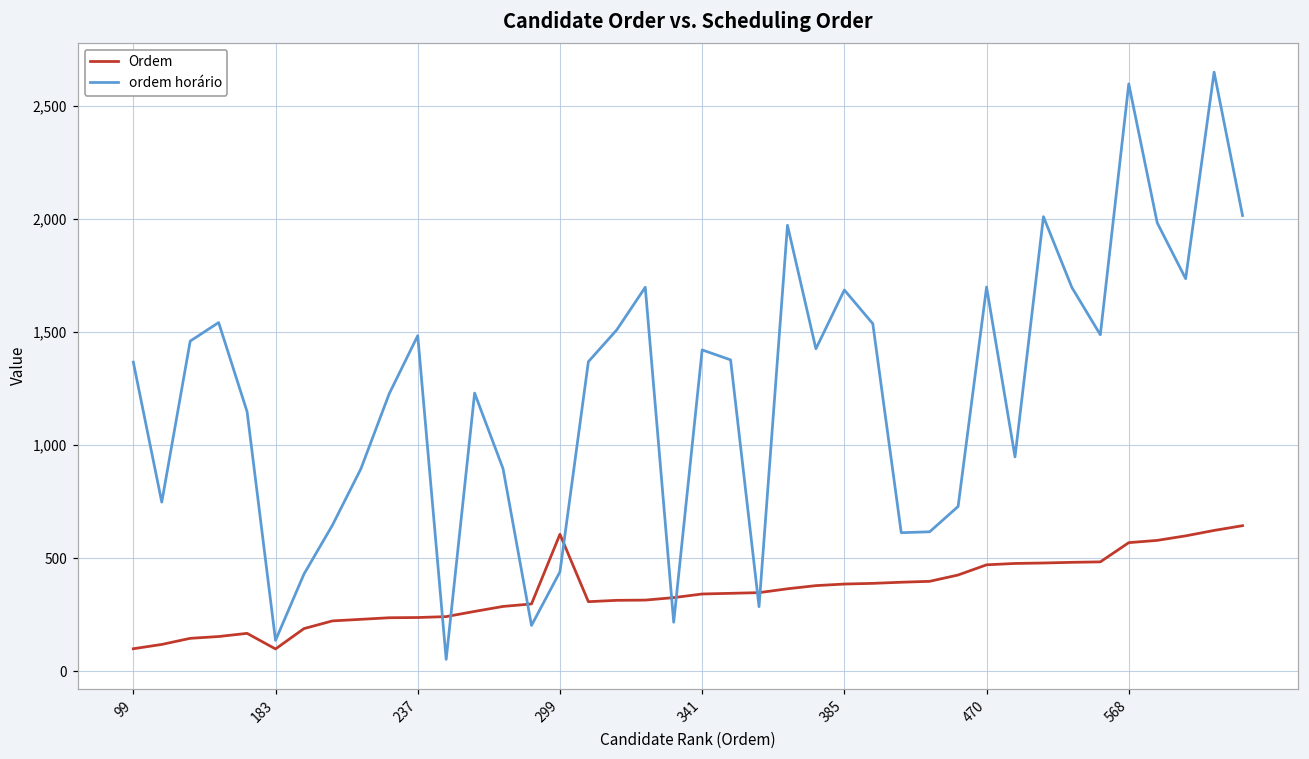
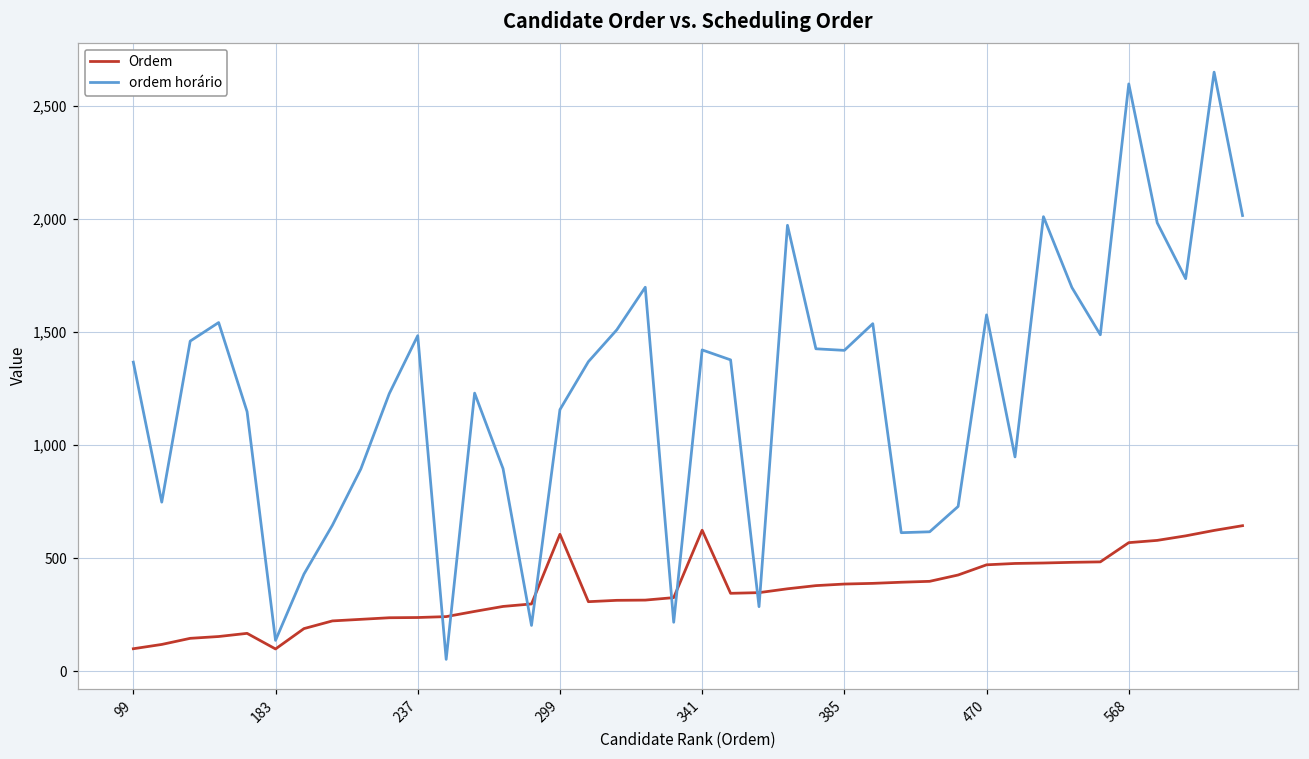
ordem horário, 299: 440 -> 1,160
Ordem, 341: 340 -> 620
ordem horário, 385: 1,690 -> 1,420
ordem horário, 470: 1,700 -> 1,580
